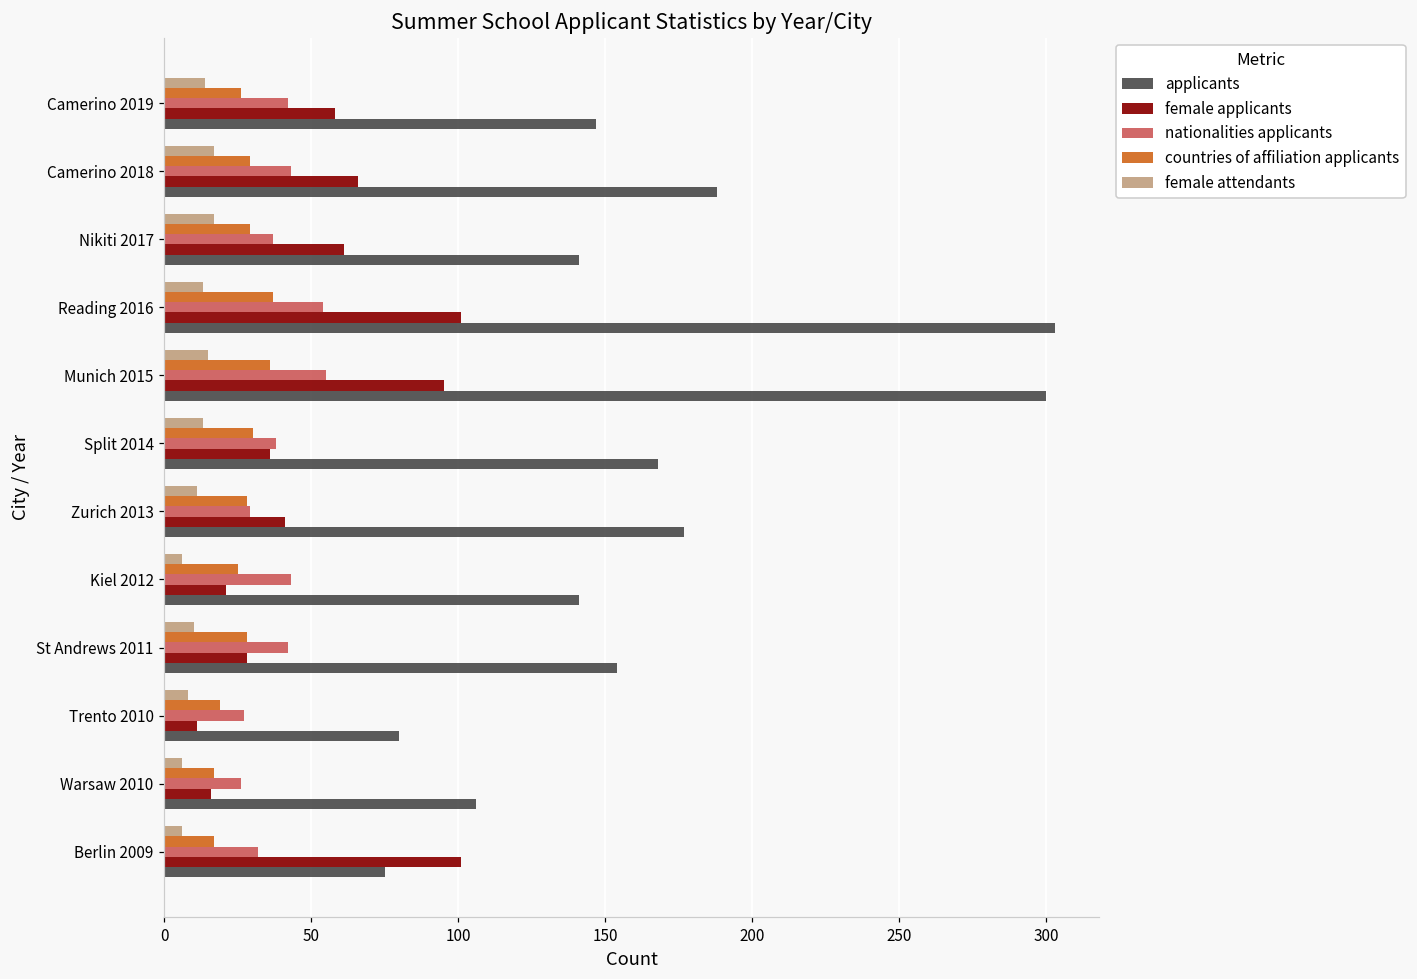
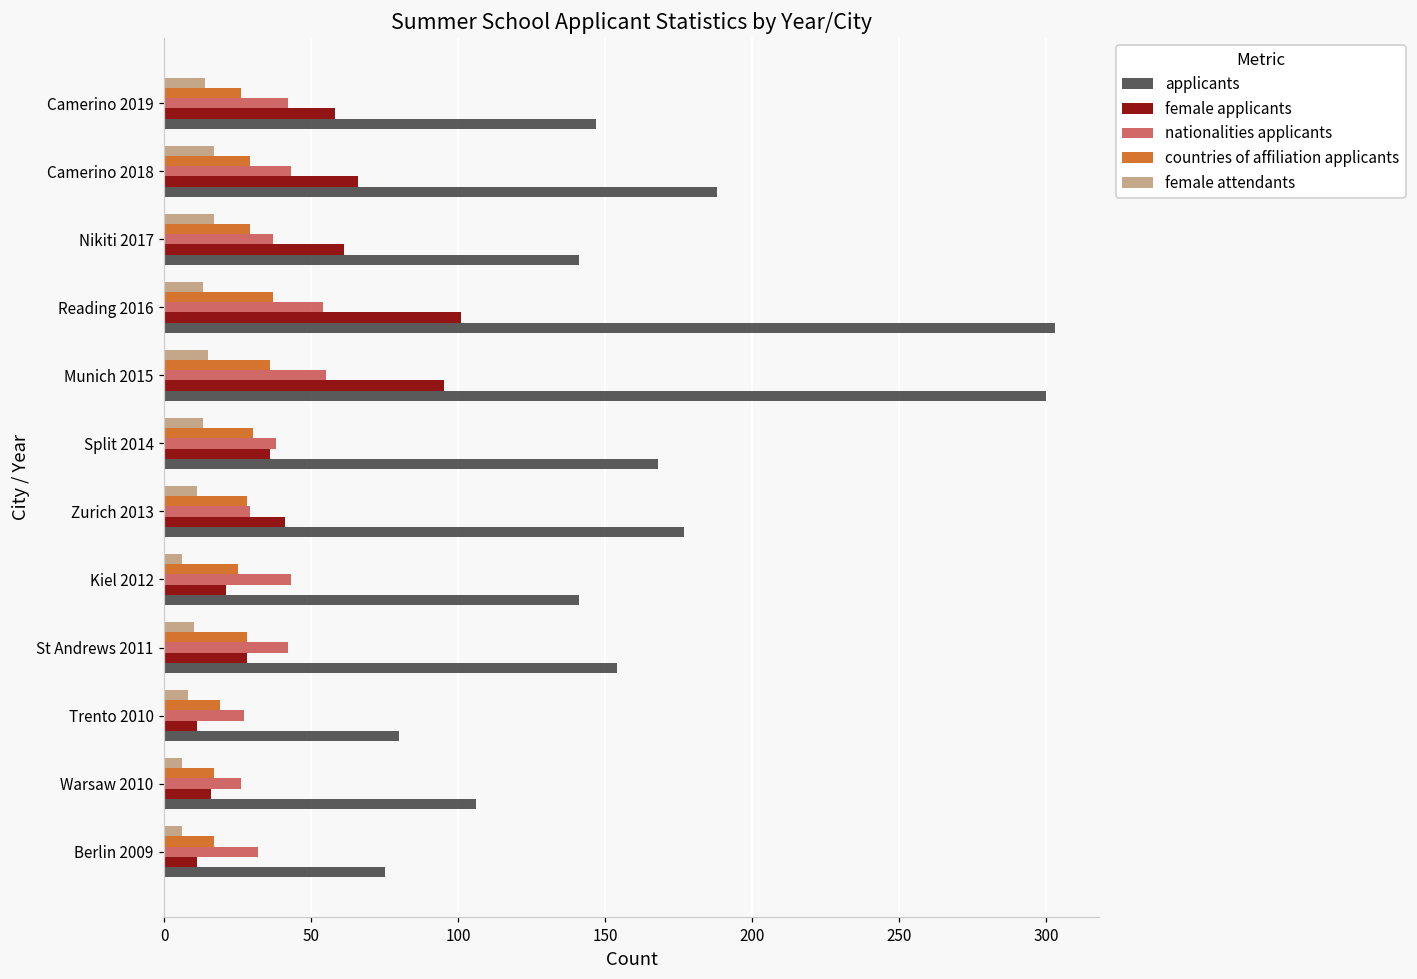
female applicants, Berlin 2009: 101 -> 11
